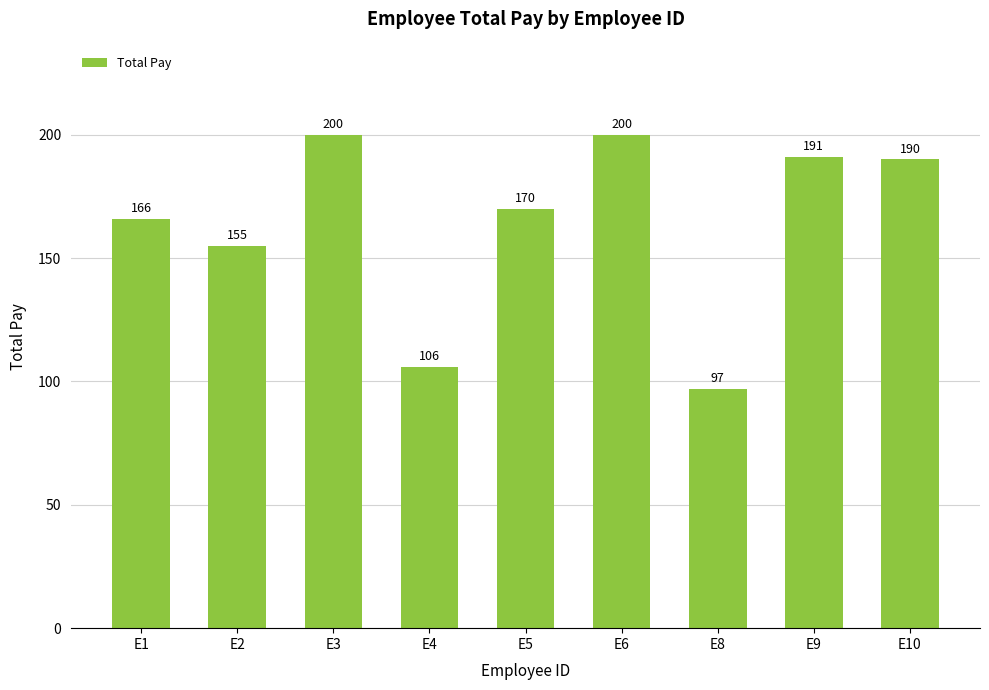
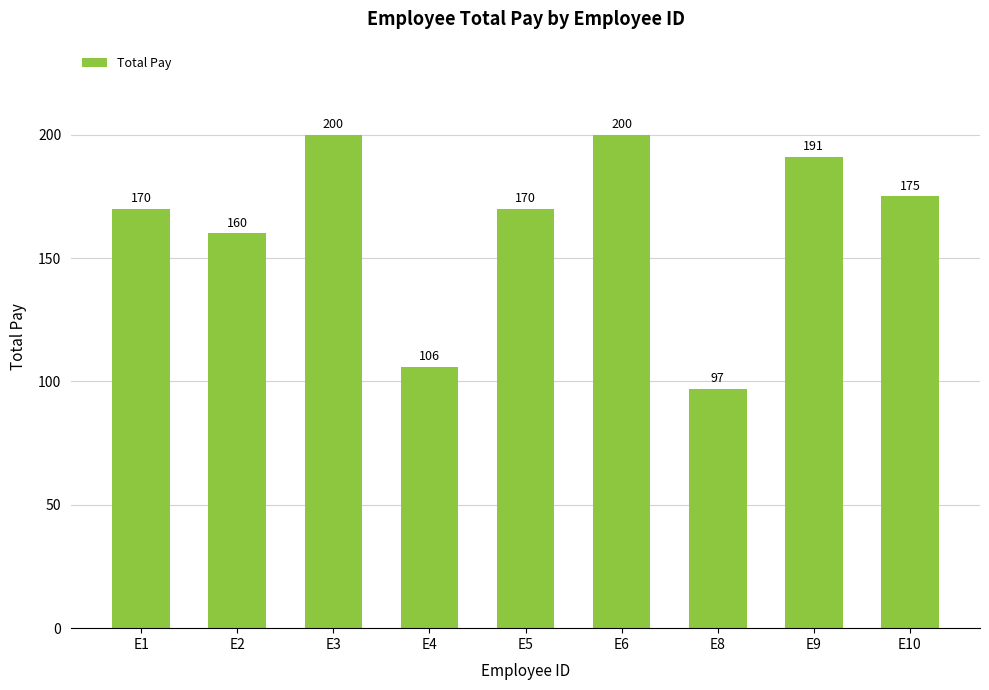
E1: 166 -> 170
E2: 155 -> 160
E10: 190 -> 175
